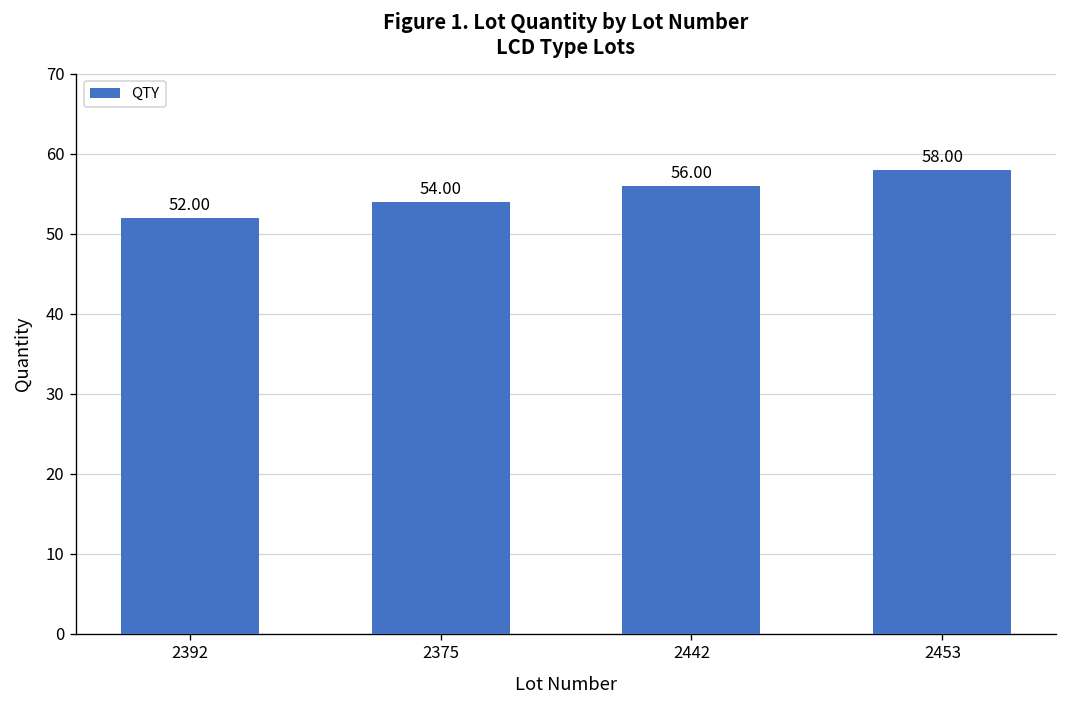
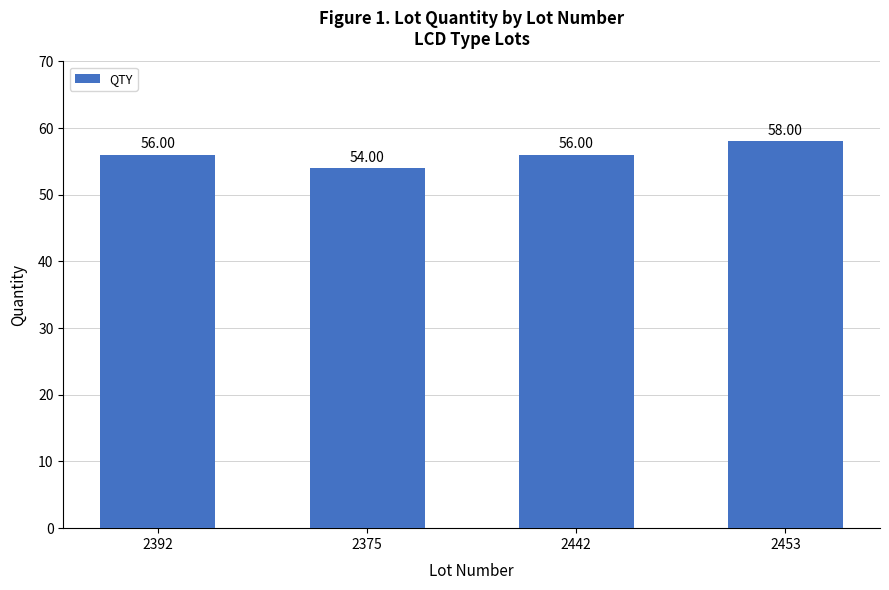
2392: 52.00 -> 56.00
